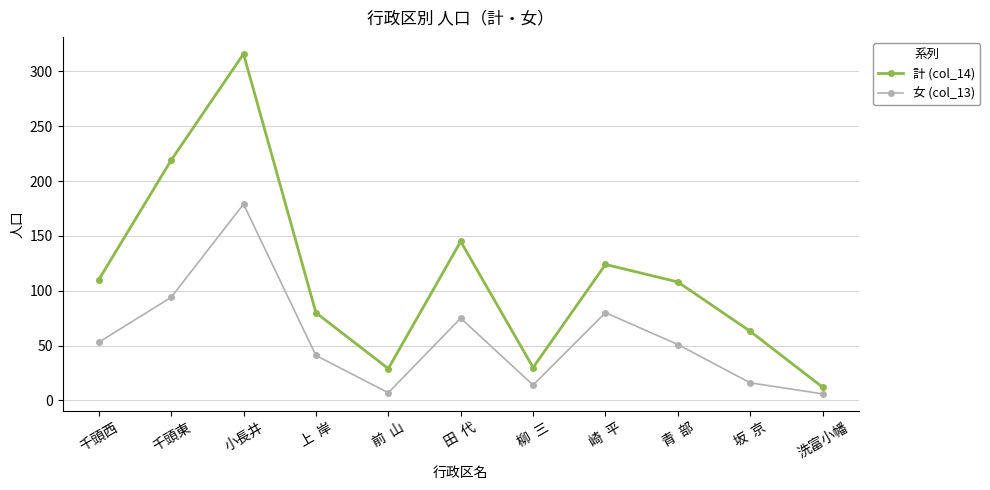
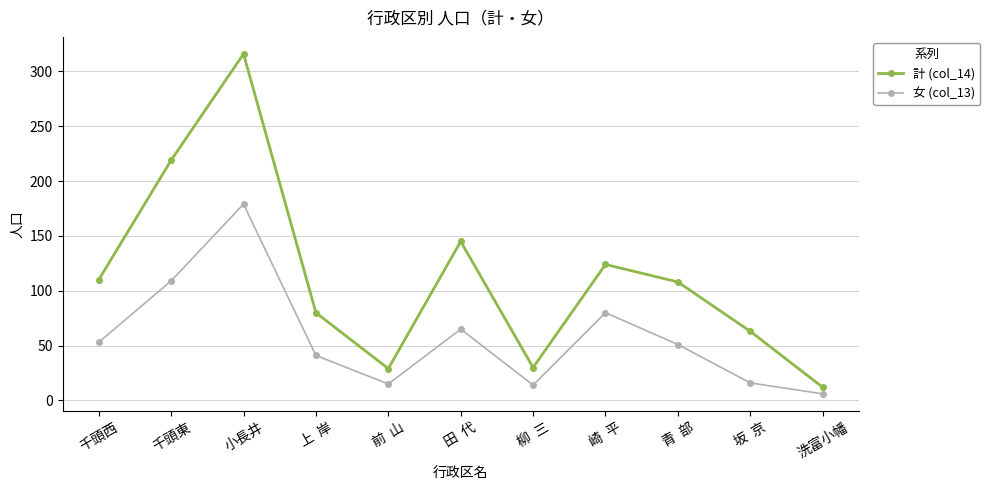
女 (col_13), 千頭東: 94 -> 109
女 (col_13), 前 山: 7 -> 15
女 (col_13), 田 代: 75 -> 65
